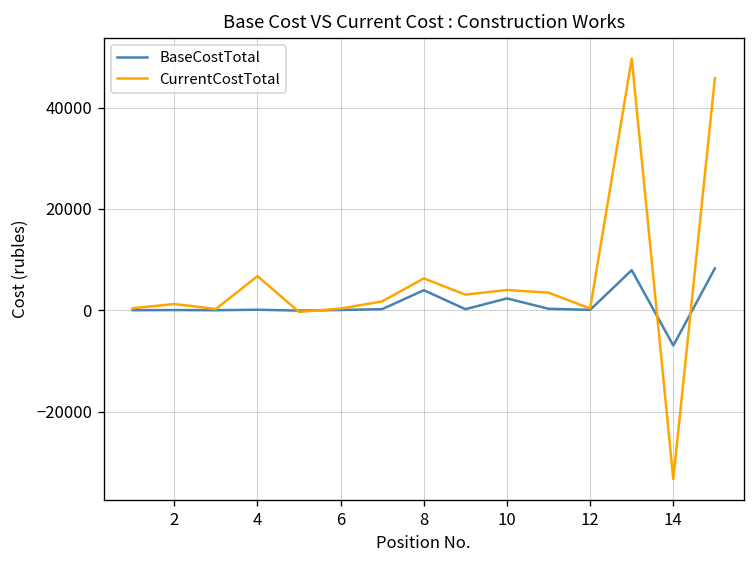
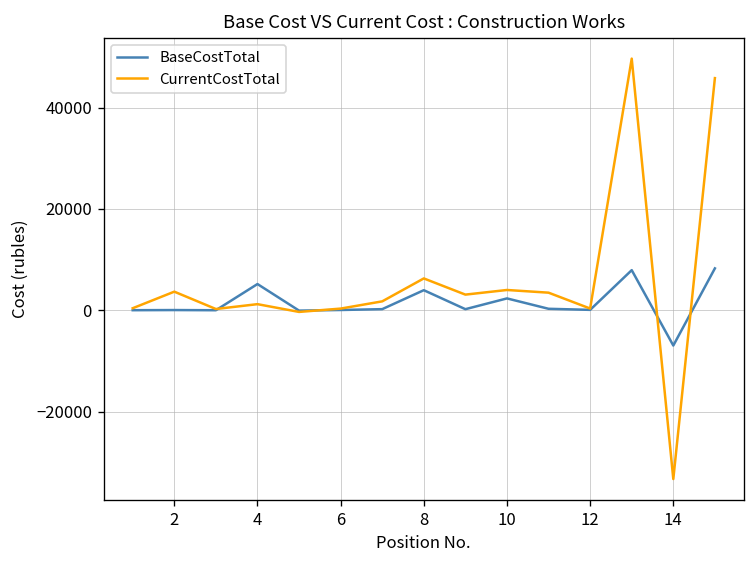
CurrentCostTotal, 2: 1000 -> 4000
BaseCostTotal, 4: 0 -> 5000
CurrentCostTotal, 4: 7000 -> 1000
